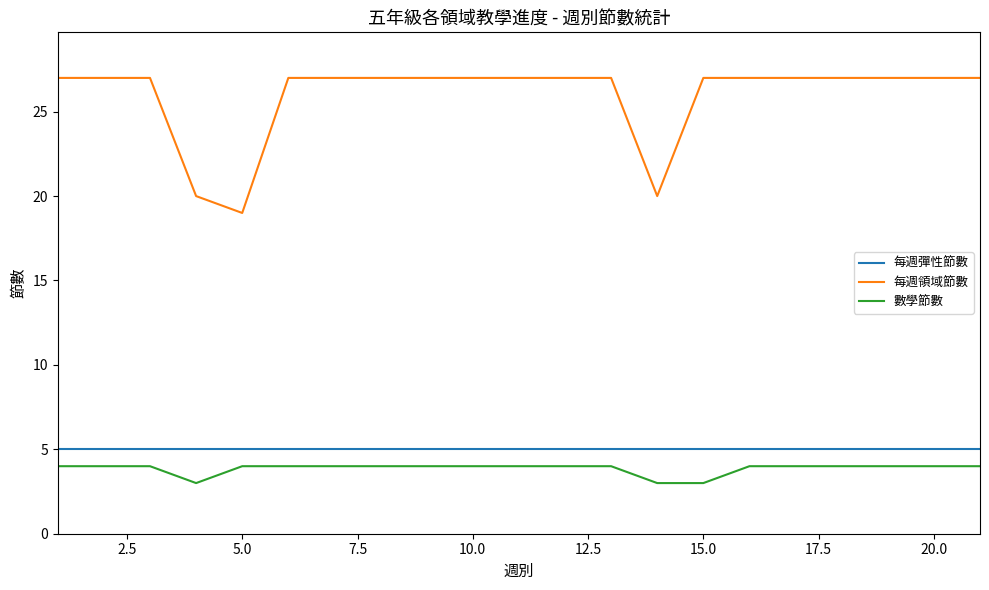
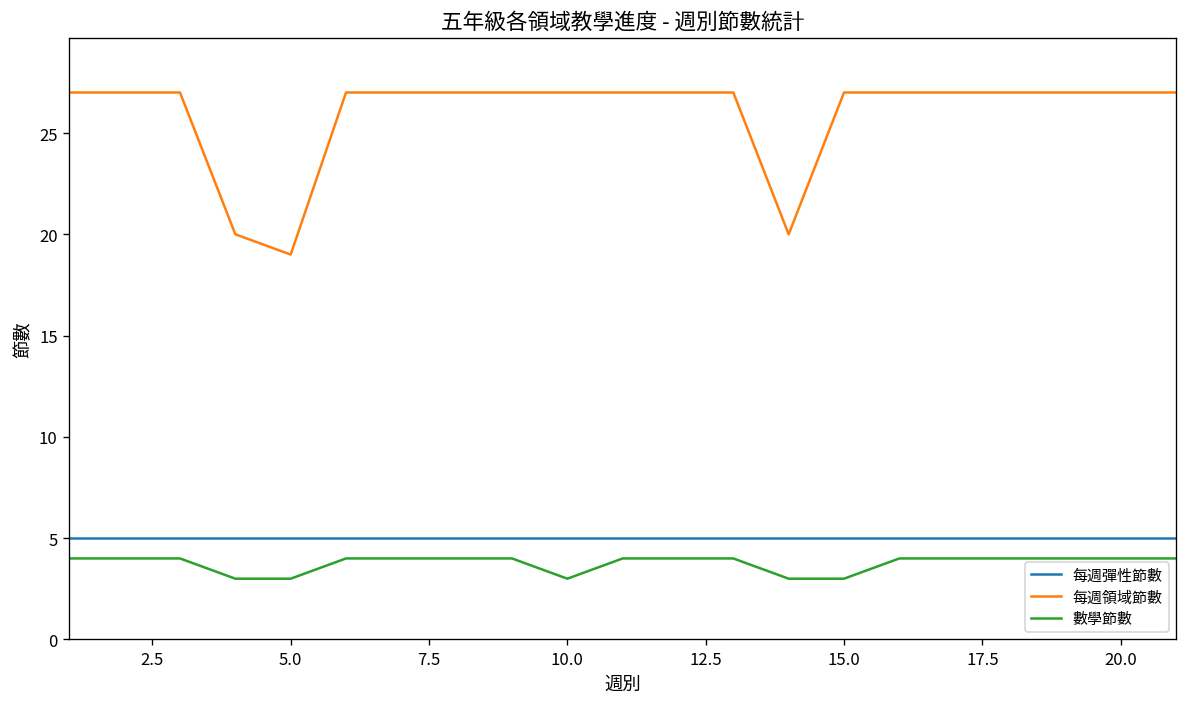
數學節數, 5.0: 4 -> 3
數學節數, 10.0: 4 -> 3
